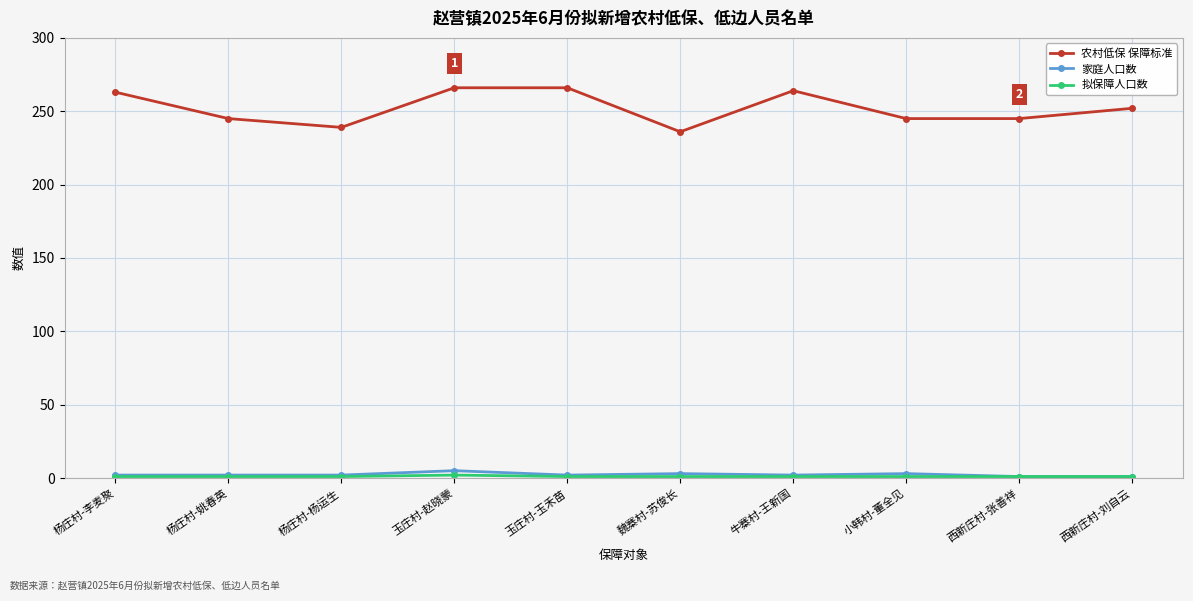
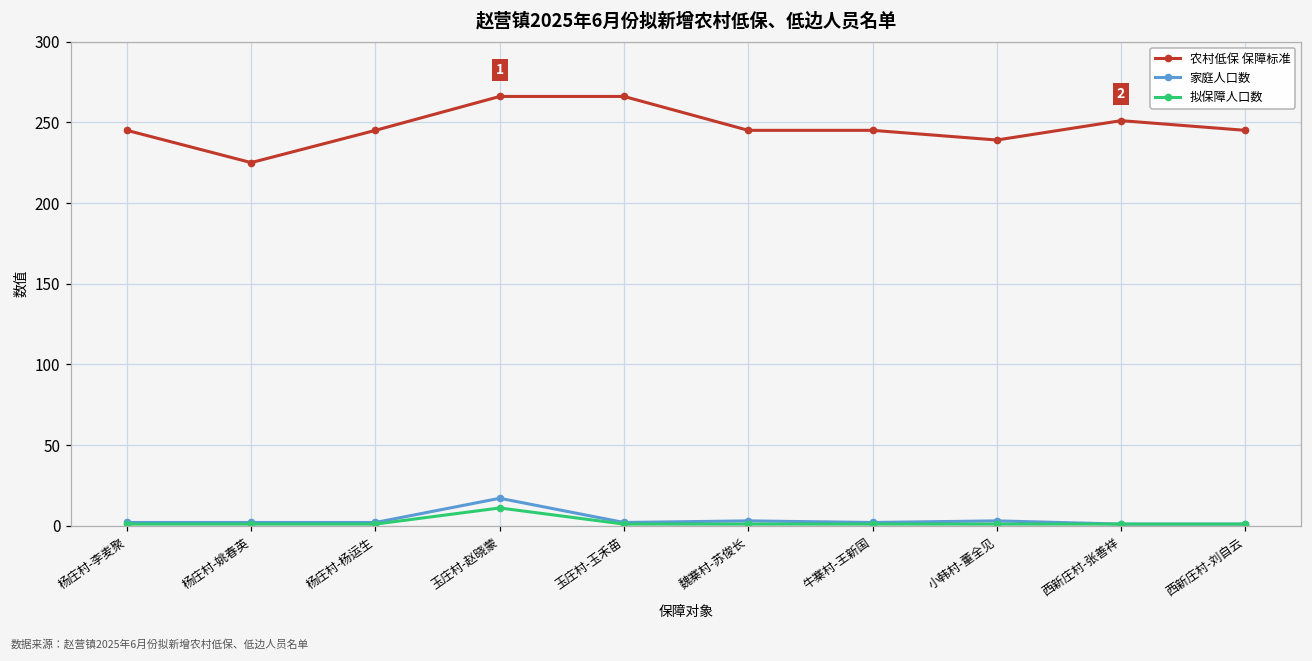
农村低保 保障标准, 杨庄村-李麦聚: 263 -> 245
农村低保 保障标准, 杨庄村-姚春英: 245 -> 225
农村低保 保障标准, 杨庄村-杨运生: 239 -> 245
家庭人口数, 玉庄村-赵晓蒙: 5 -> 17
拟保障人口数, 玉庄村-赵晓蒙: 2 -> 11
农村低保 保障标准, 魏寨村-苏俊长: 236 -> 245
农村低保 保障标准, 牛寨村-王新国: 264 -> 245
农村低保 保障标准, 小韩村-董全见: 245 -> 239
农村低保 保障标准, 西新庄村-张善祥: 245 -> 251
农村低保 保障标准, 西新庄村-刘自云: 252 -> 245
